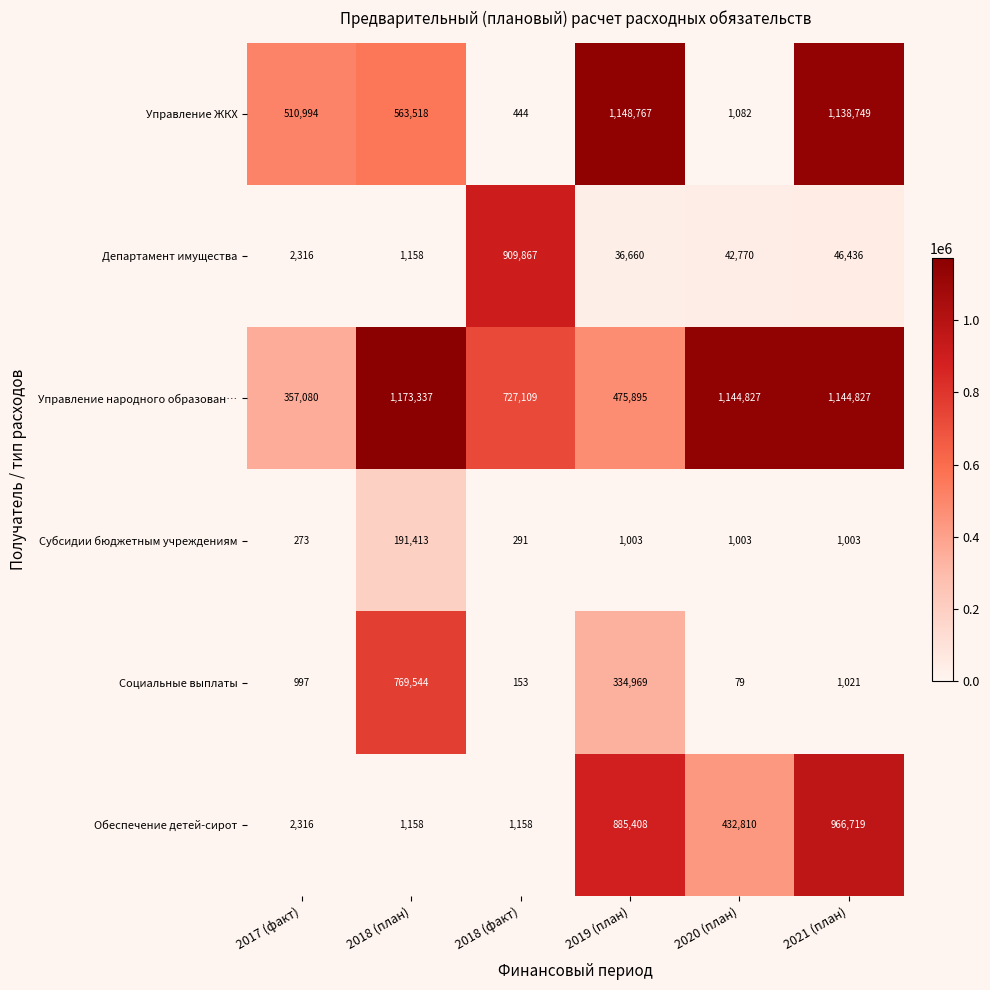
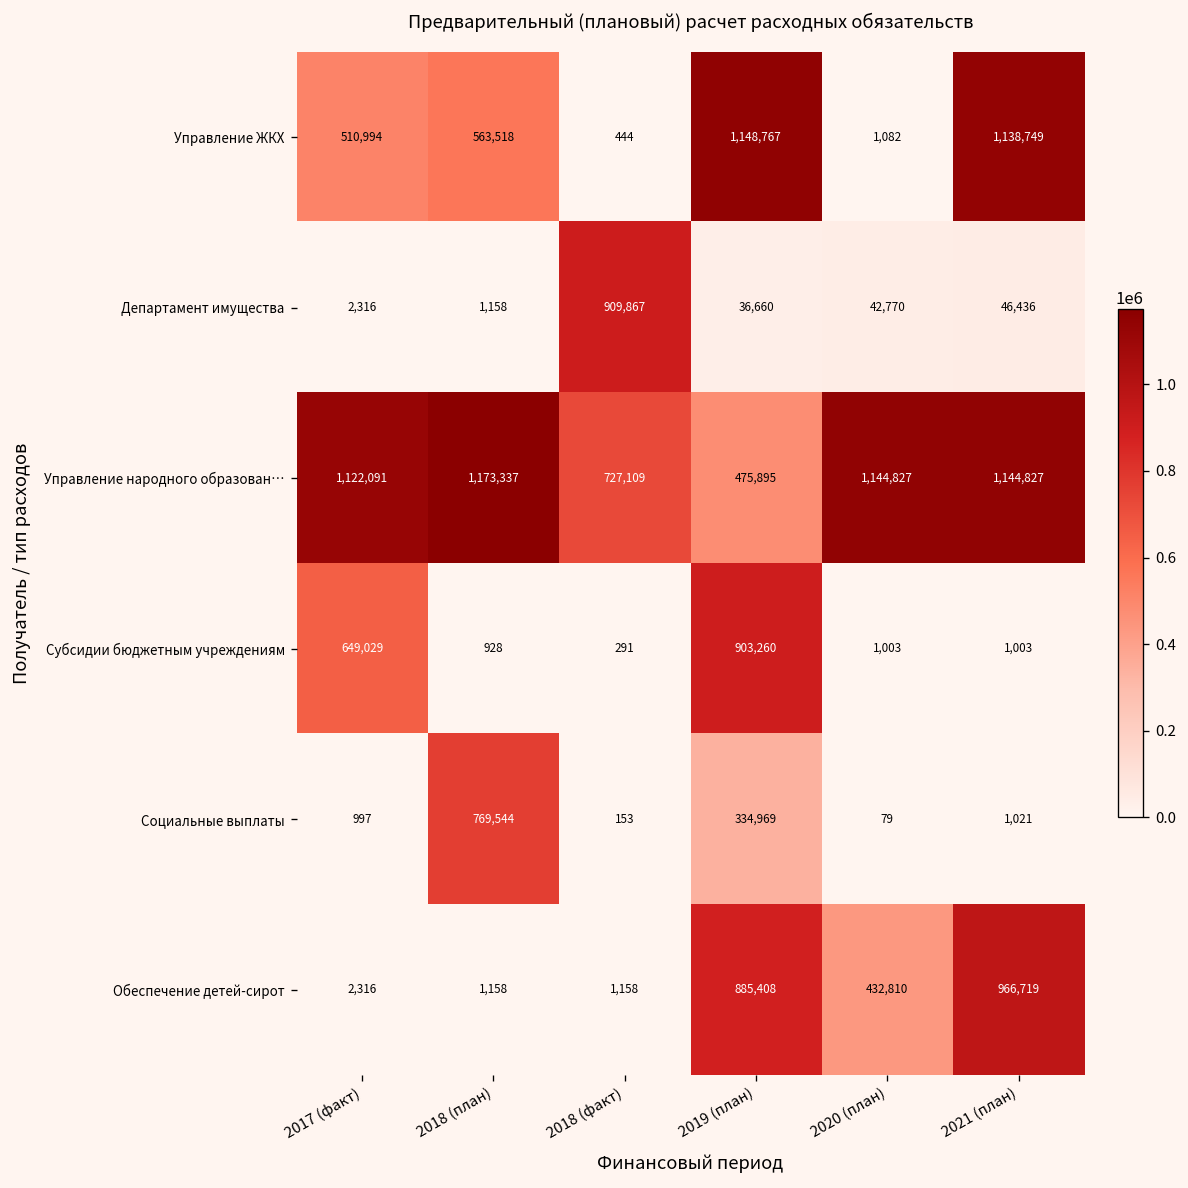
Управление народного образован…, 2017 (факт): 357,080 -> 1,122,091
Субсидии бюджетным учреждениям, 2017 (факт): 273 -> 649,029
Субсидии бюджетным учреждениям, 2018 (план): 191,413 -> 928
Субсидии бюджетным учреждениям, 2019 (план): 1,003 -> 903,260
